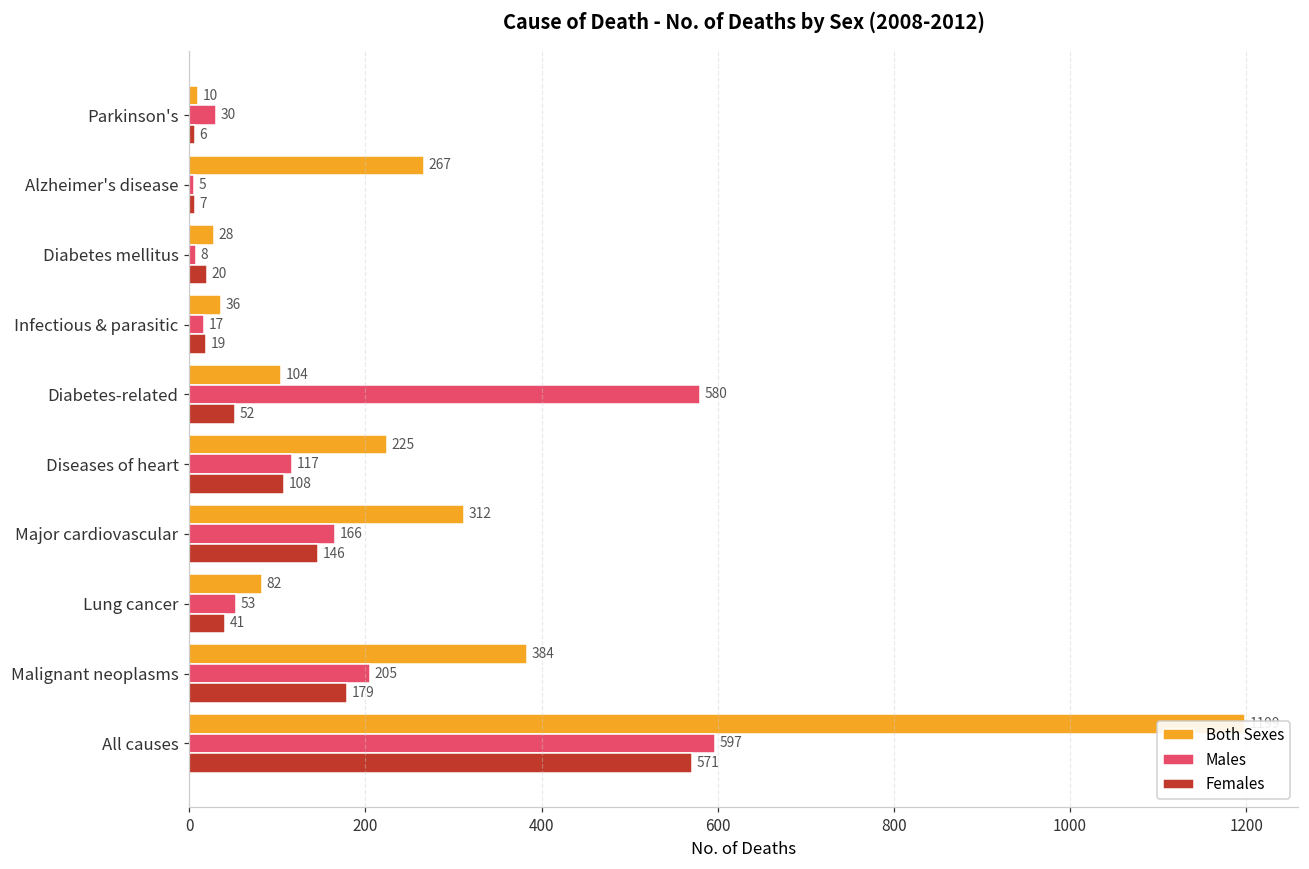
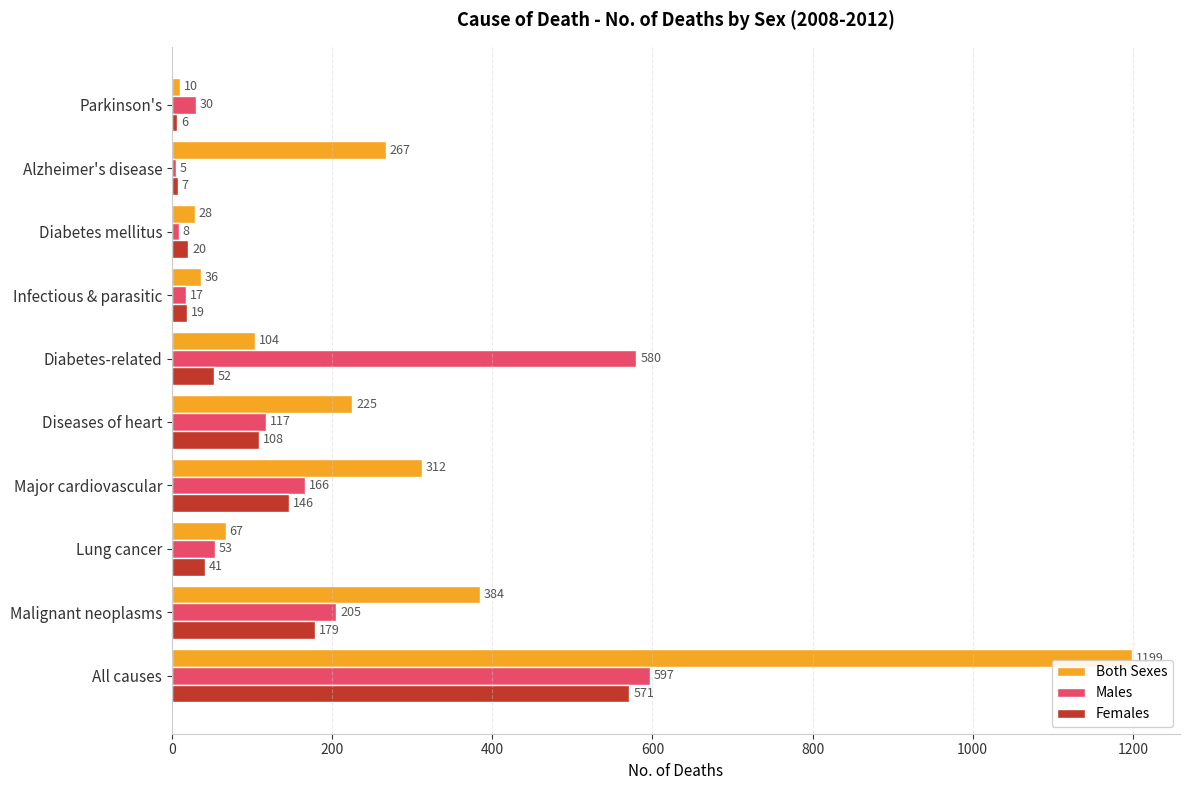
Both Sexes, Lung cancer: 82 -> 67
